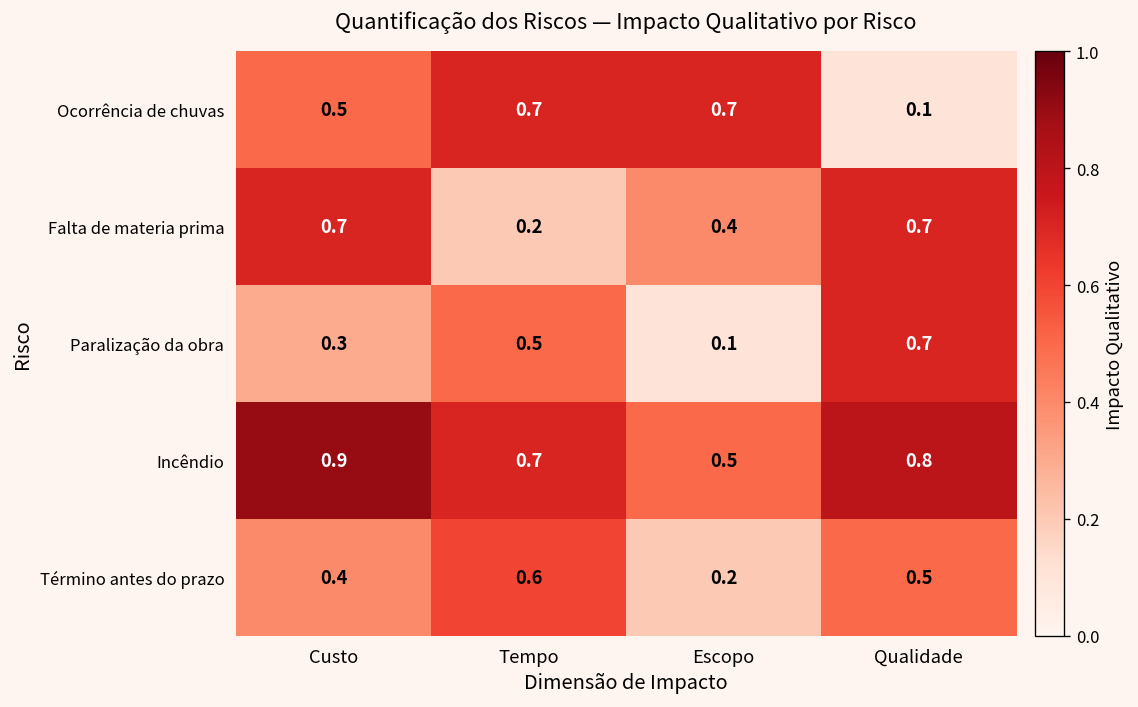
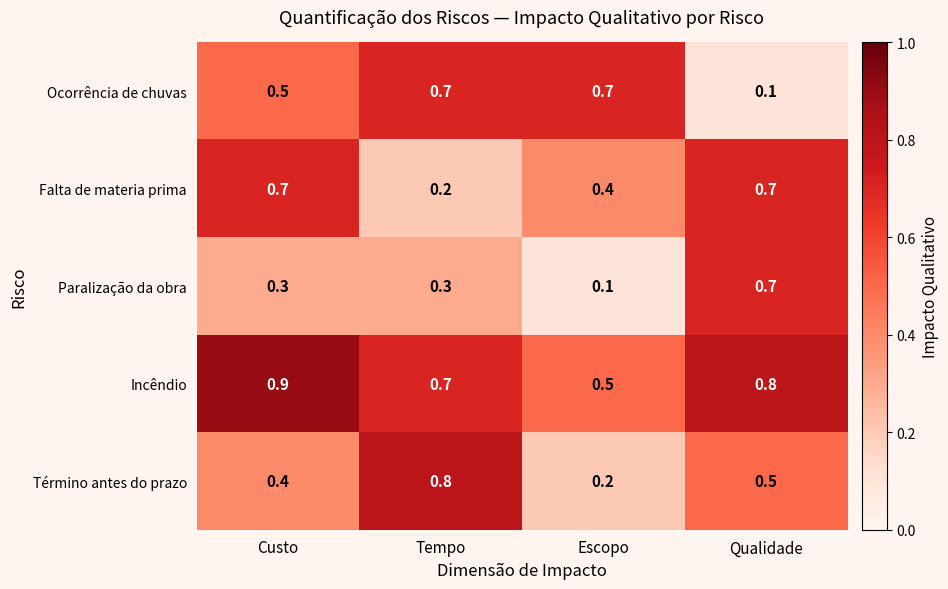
Paralização da obra, Tempo: 0.5 -> 0.3
Término antes do prazo, Tempo: 0.6 -> 0.8
